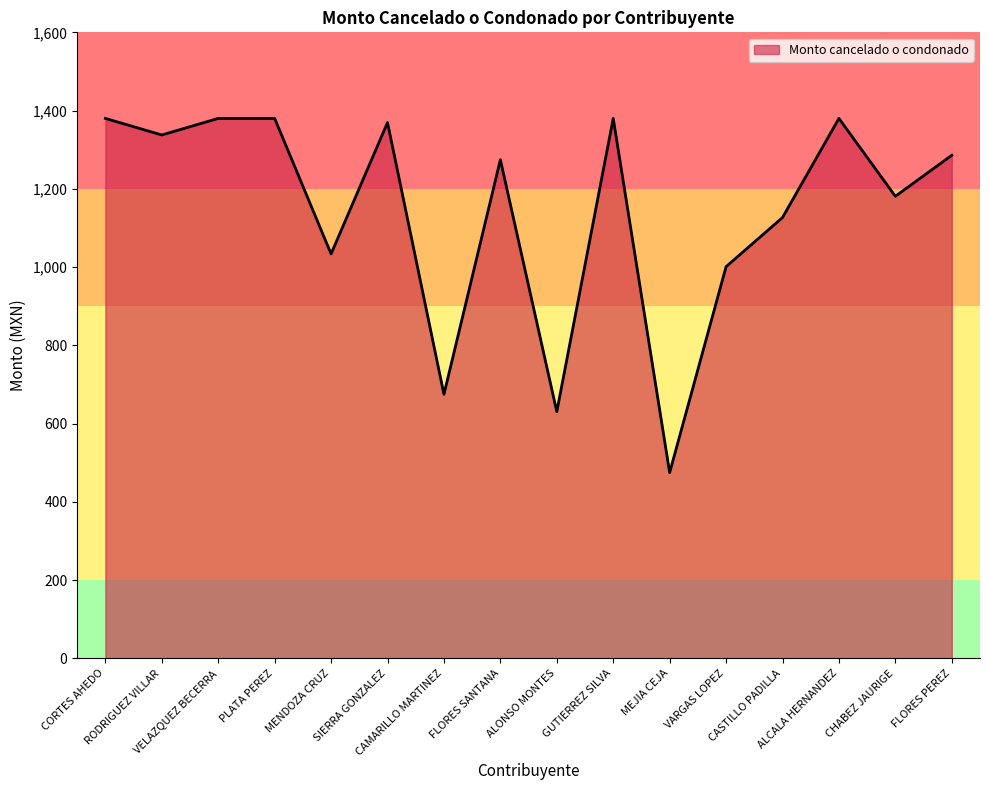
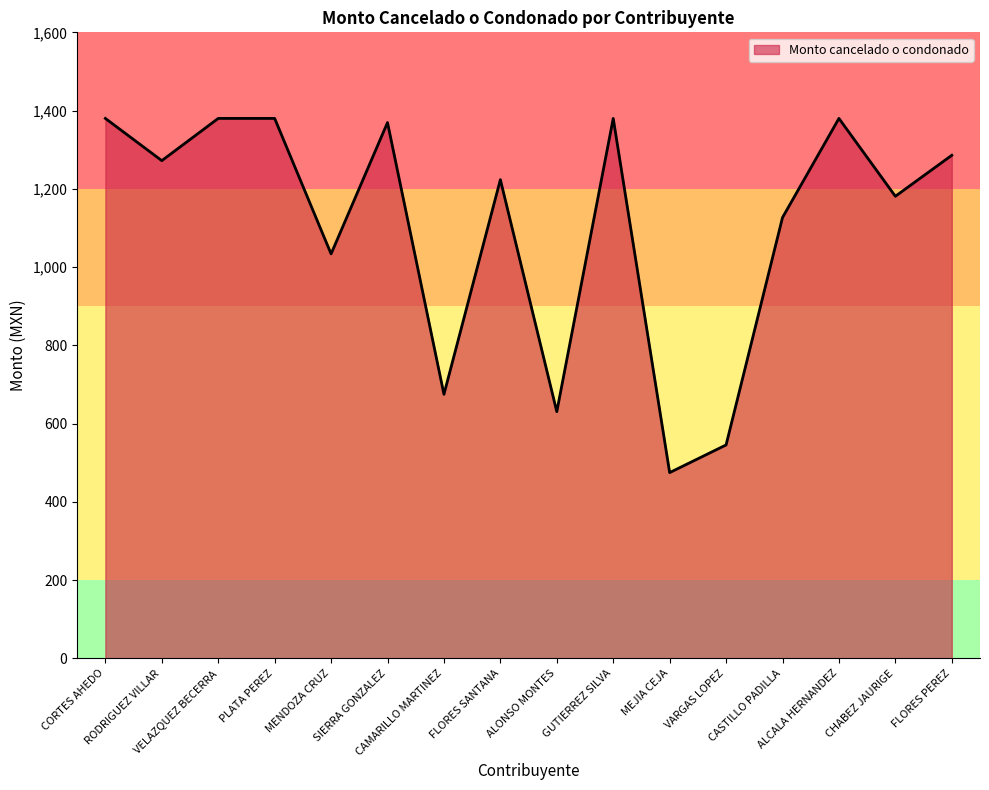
RODRIGUEZ VILLAR: 1,340 -> 1,270
FLORES SANTANA: 1,270 -> 1,220
VARGAS LOPEZ: 1,000 -> 550
